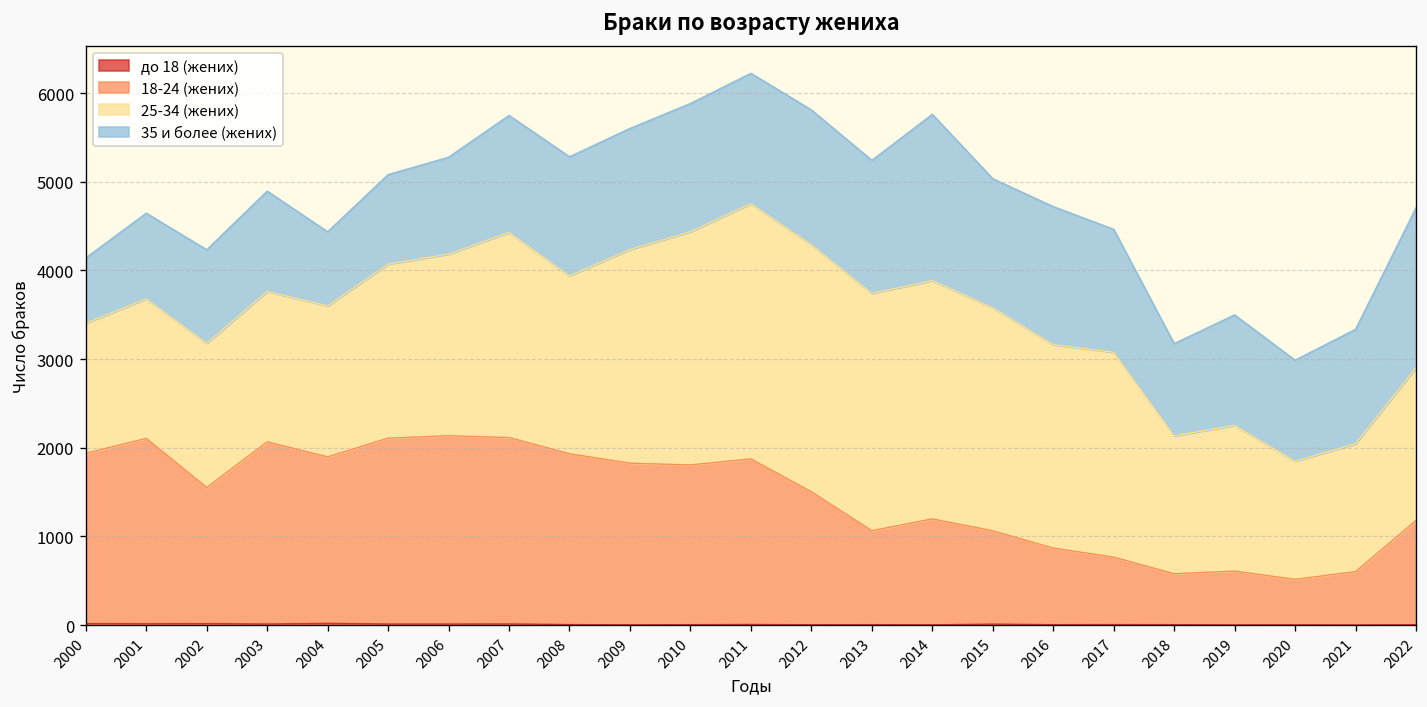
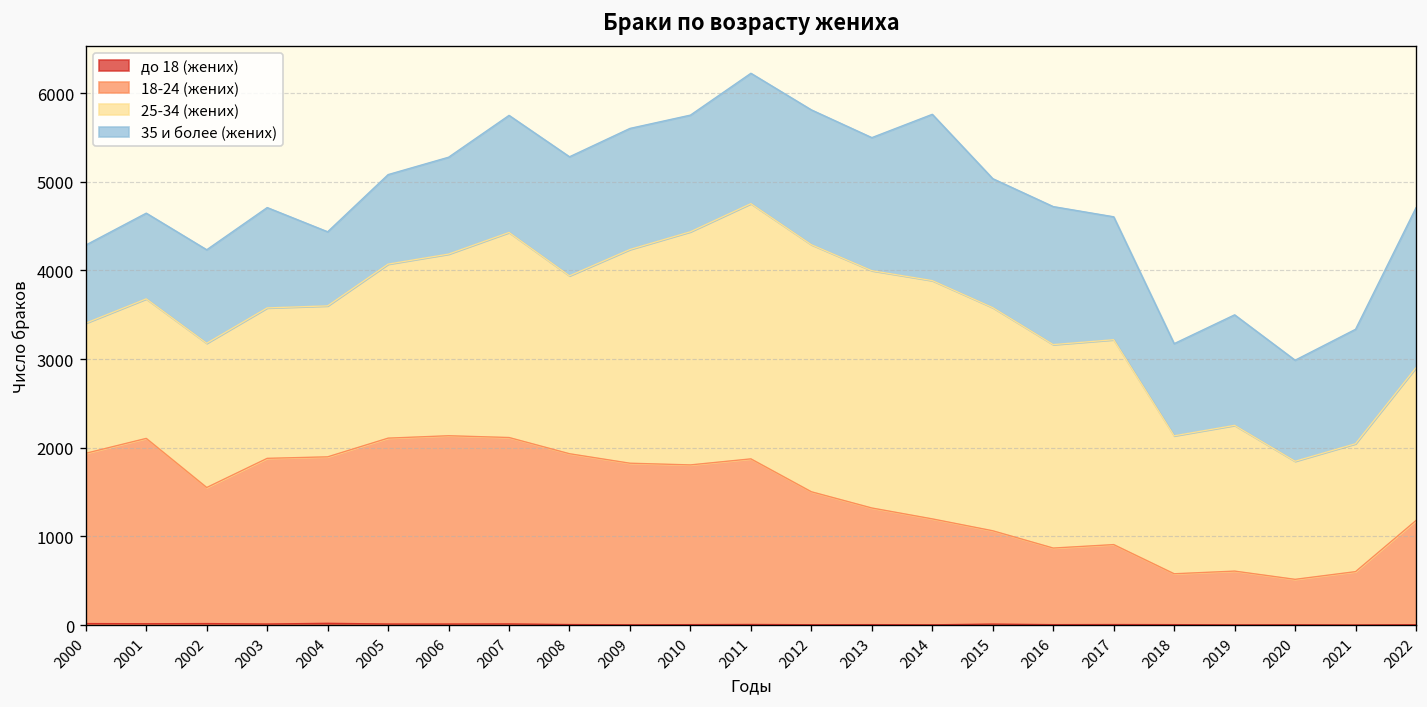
35 и более (жених), 2000: 700 -> 900
18-24 (жених), 2003: 2100 -> 1900
35 и более (жених), 2010: 1400 -> 1300
18-24 (жених), 2013: 1100 -> 1300
18-24 (жених), 2017: 800 -> 900
